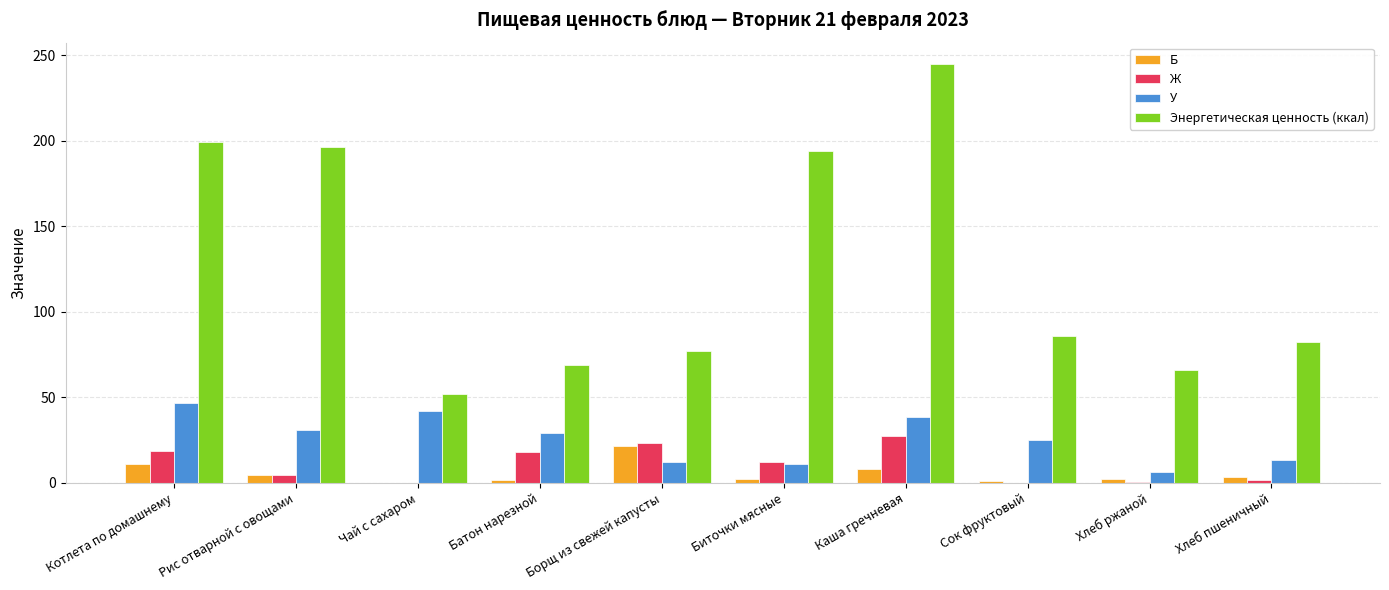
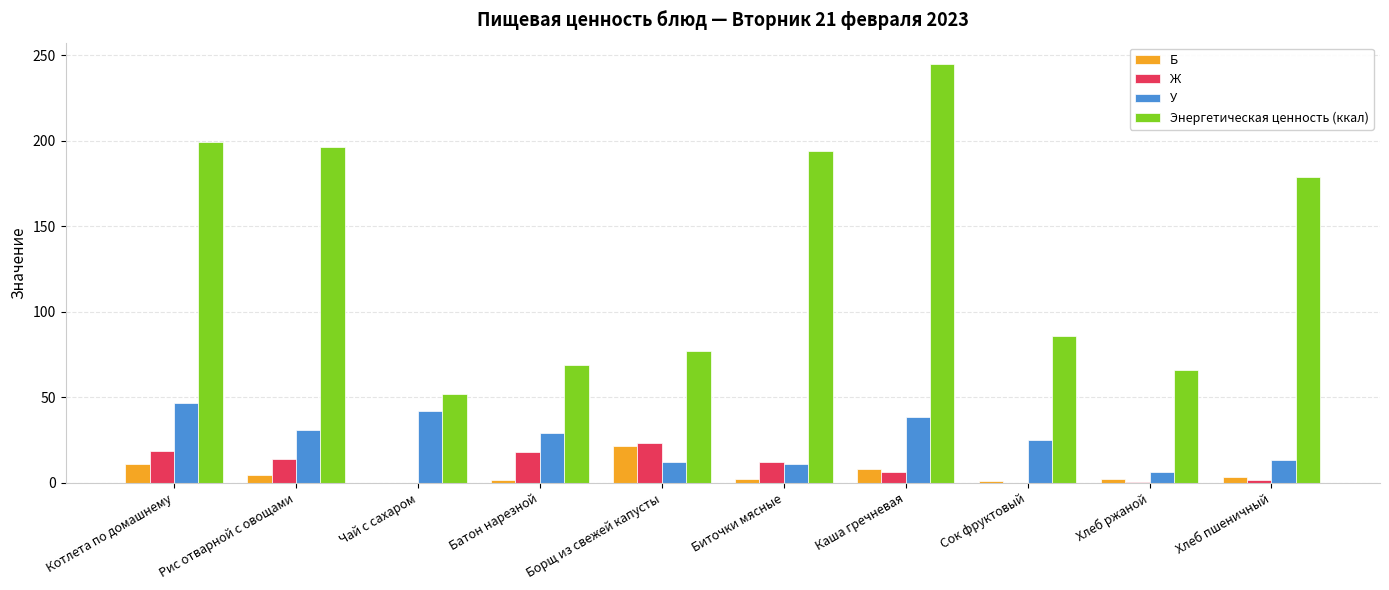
Ж, Рис отварной с овощами: 5 -> 14
Ж, Каша гречневая: 28 -> 6
Энергетическая ценность (ккал), Хлеб пшеничный: 82 -> 179
